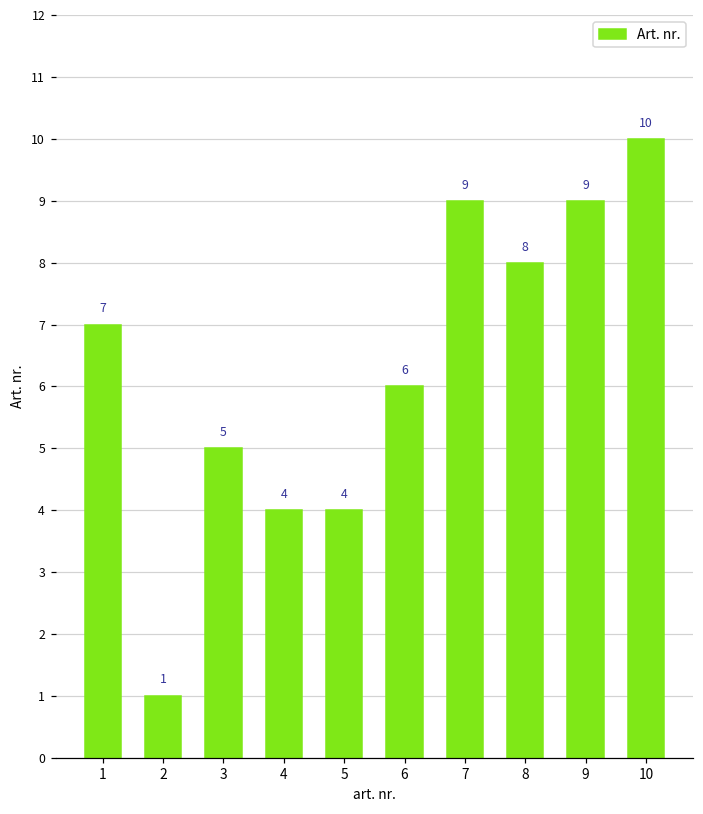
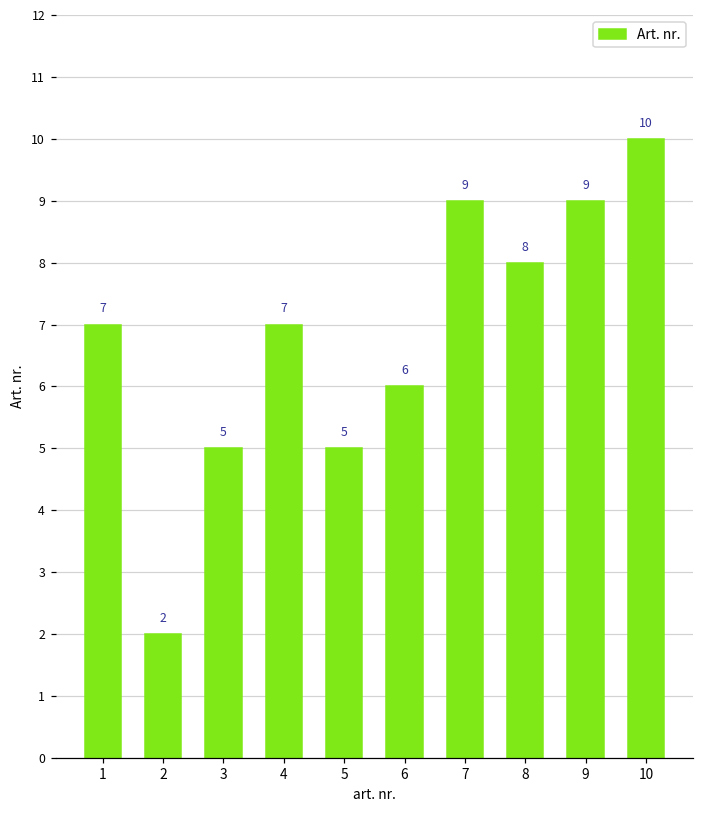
2: 1 -> 2
4: 4 -> 7
5: 4 -> 5
